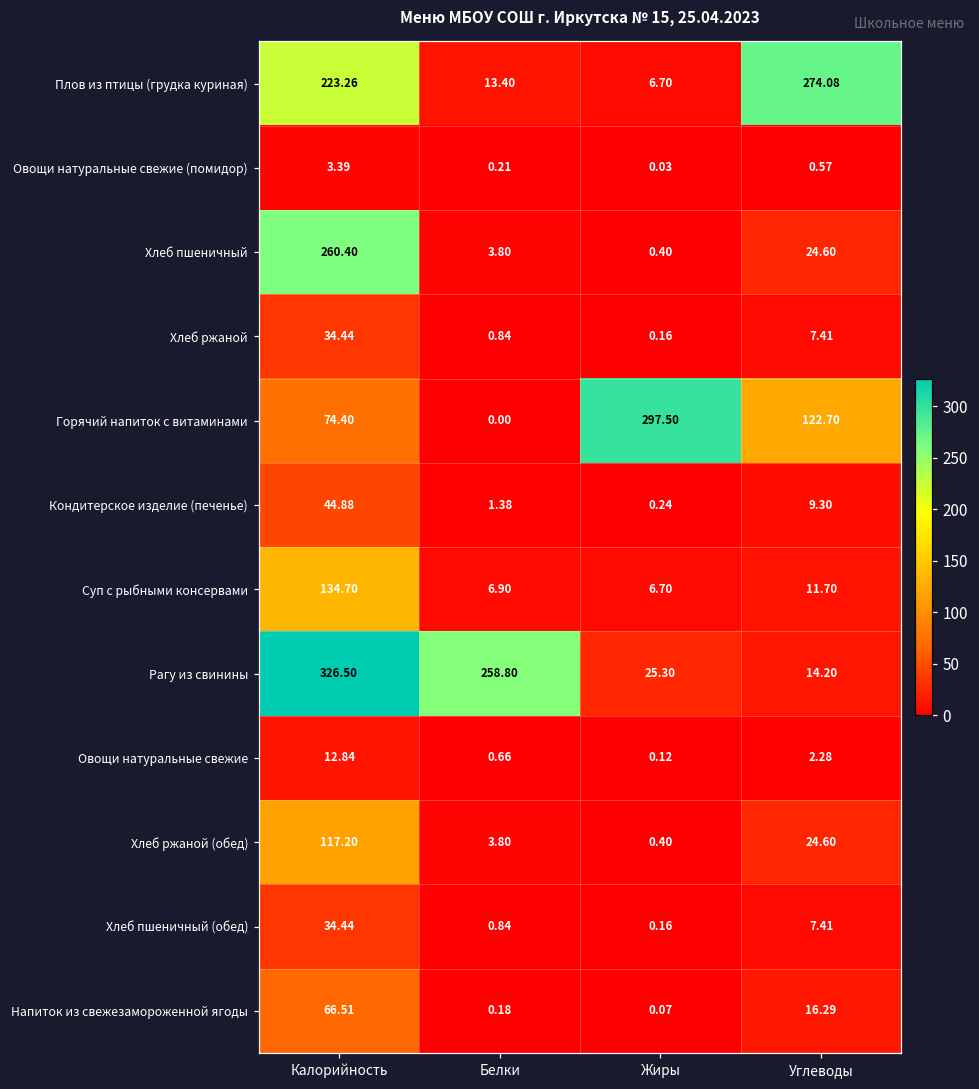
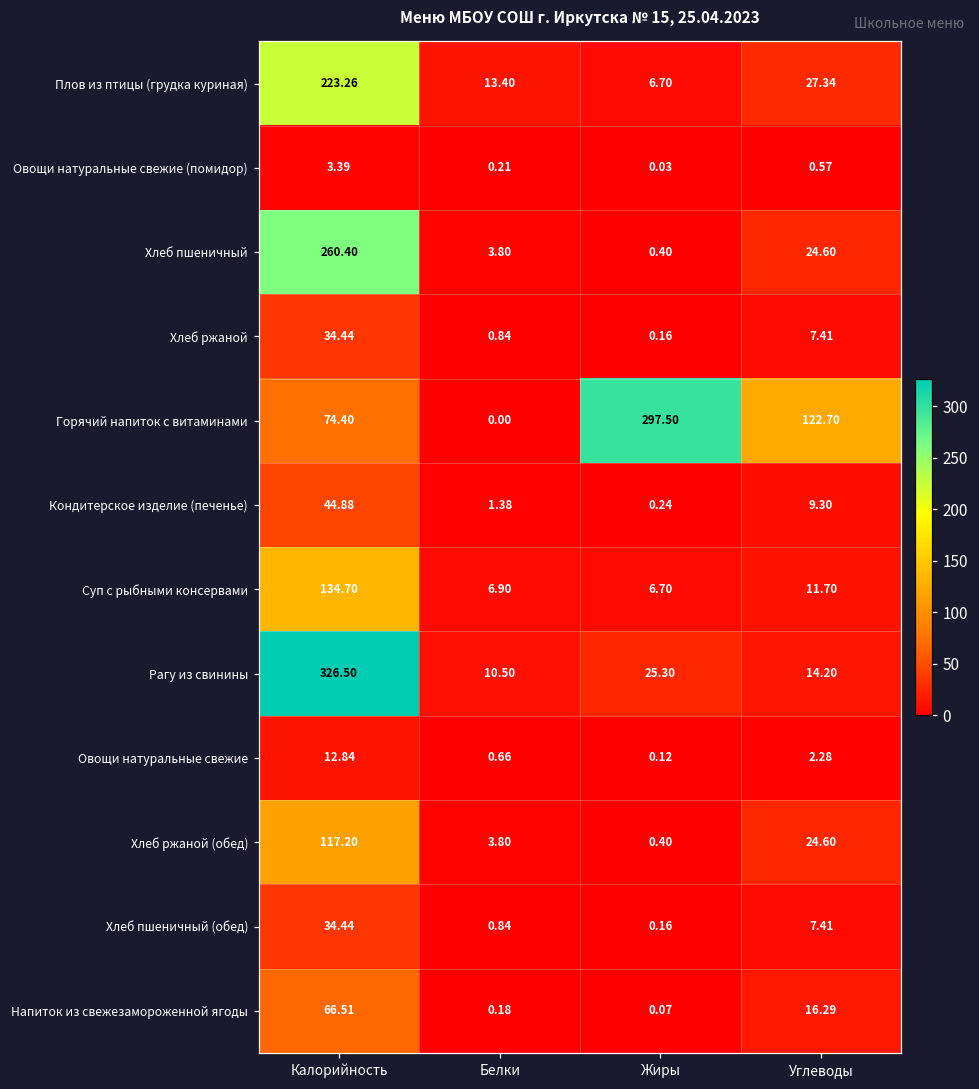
Плов из птицы (грудка куриная), Углеводы: 274.08 -> 27.34
Рагу из свинины, Белки: 258.80 -> 10.50
